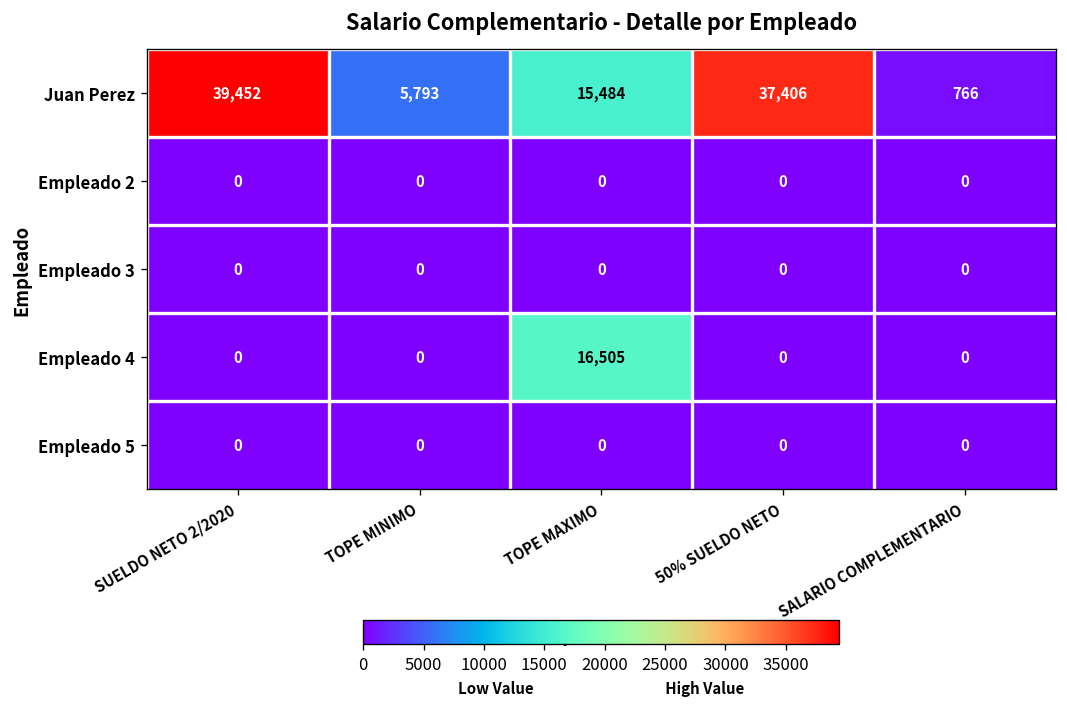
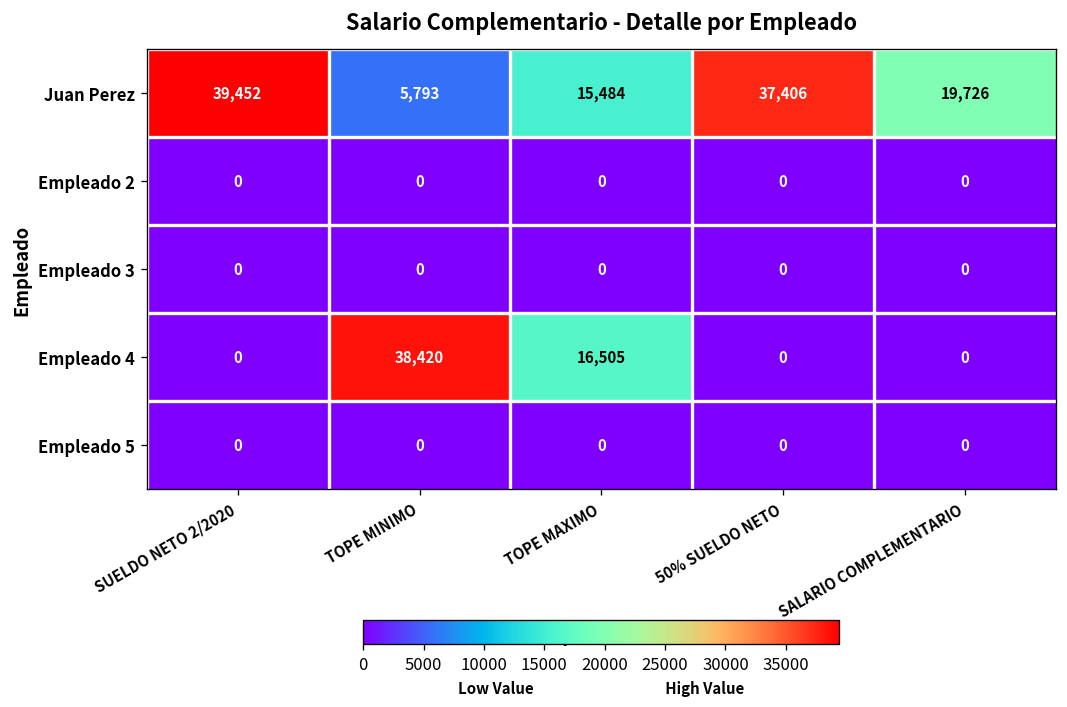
Juan Perez, SALARIO COMPLEMENTARIO: 766 -> 19,726
Empleado 4, TOPE MINIMO: 0 -> 38,420
